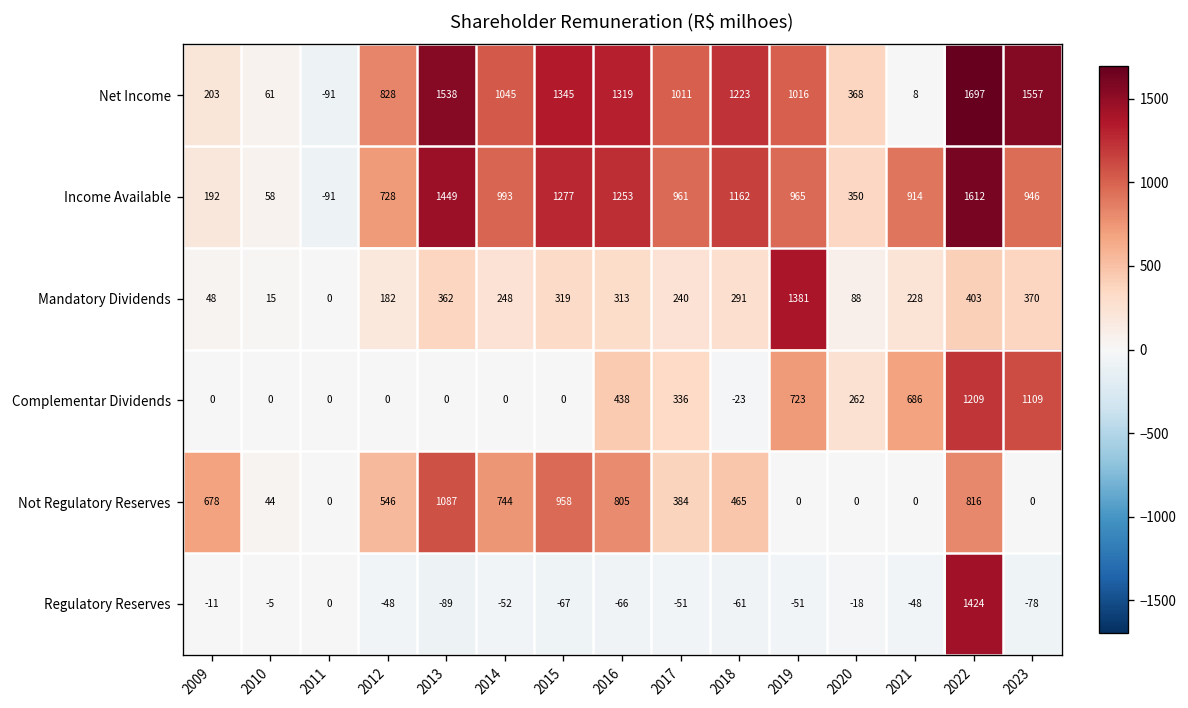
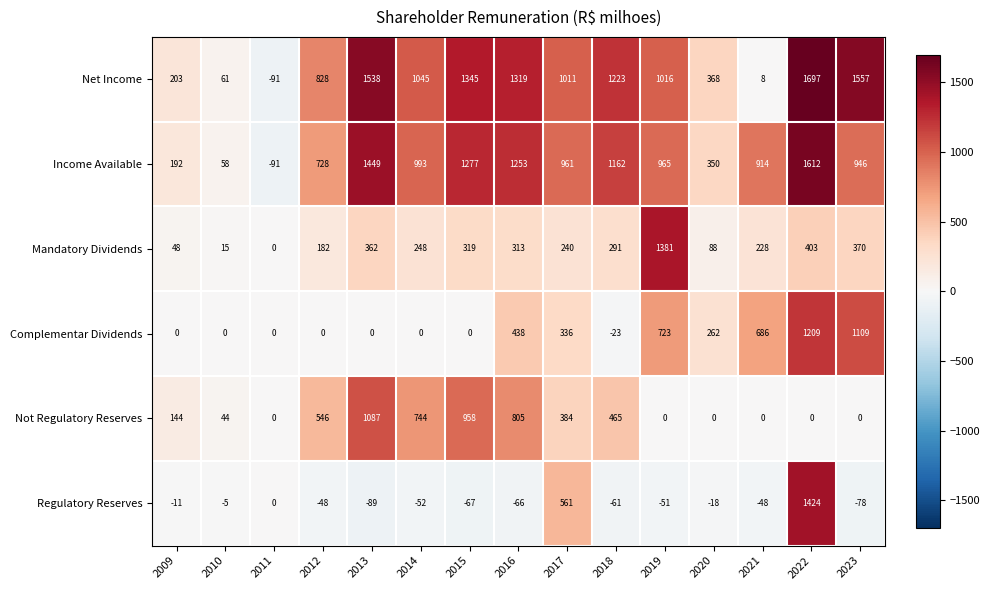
Not Regulatory Reserves, 2009: 678 -> 144
Not Regulatory Reserves, 2022: 816 -> 0
Regulatory Reserves, 2017: -51 -> 561
